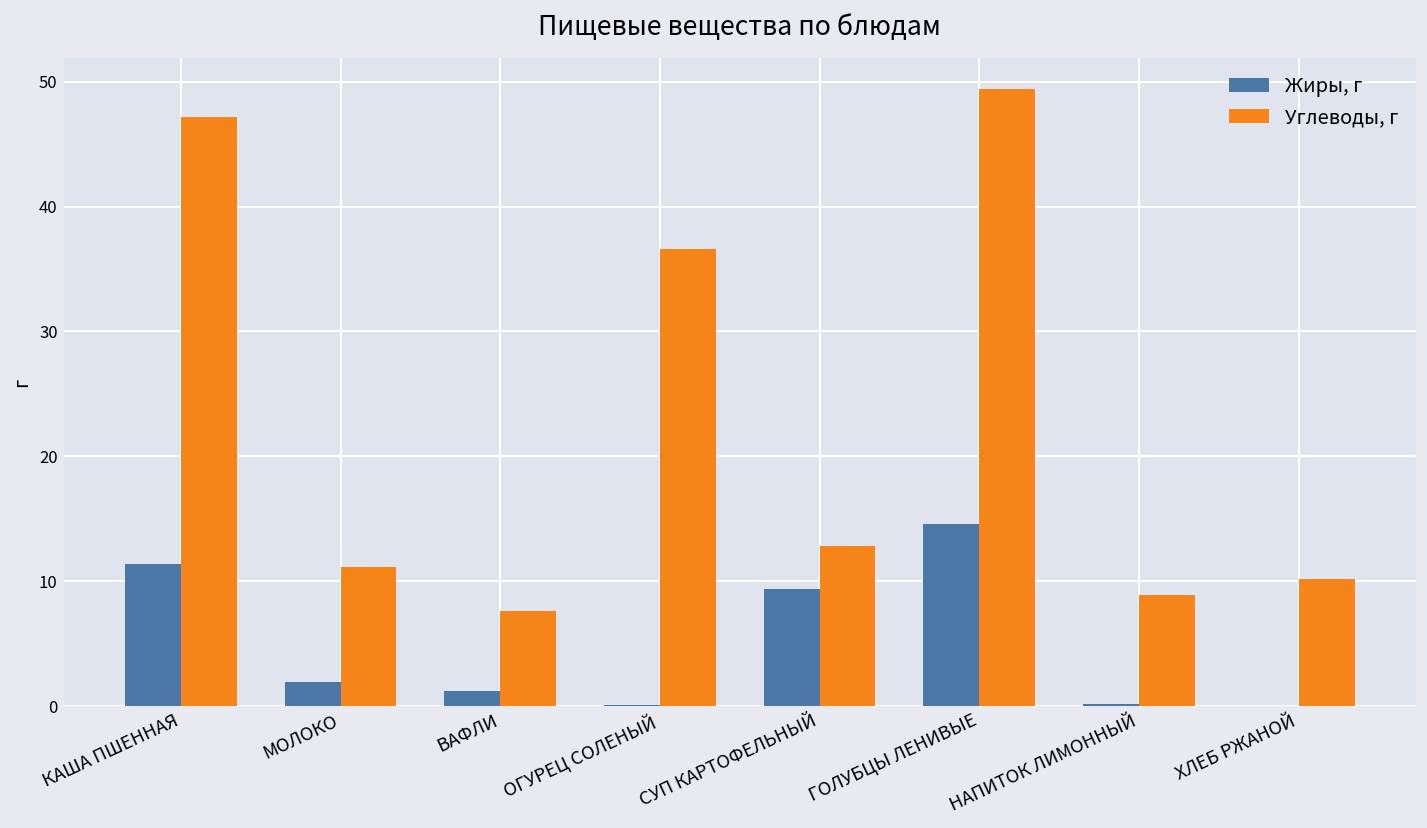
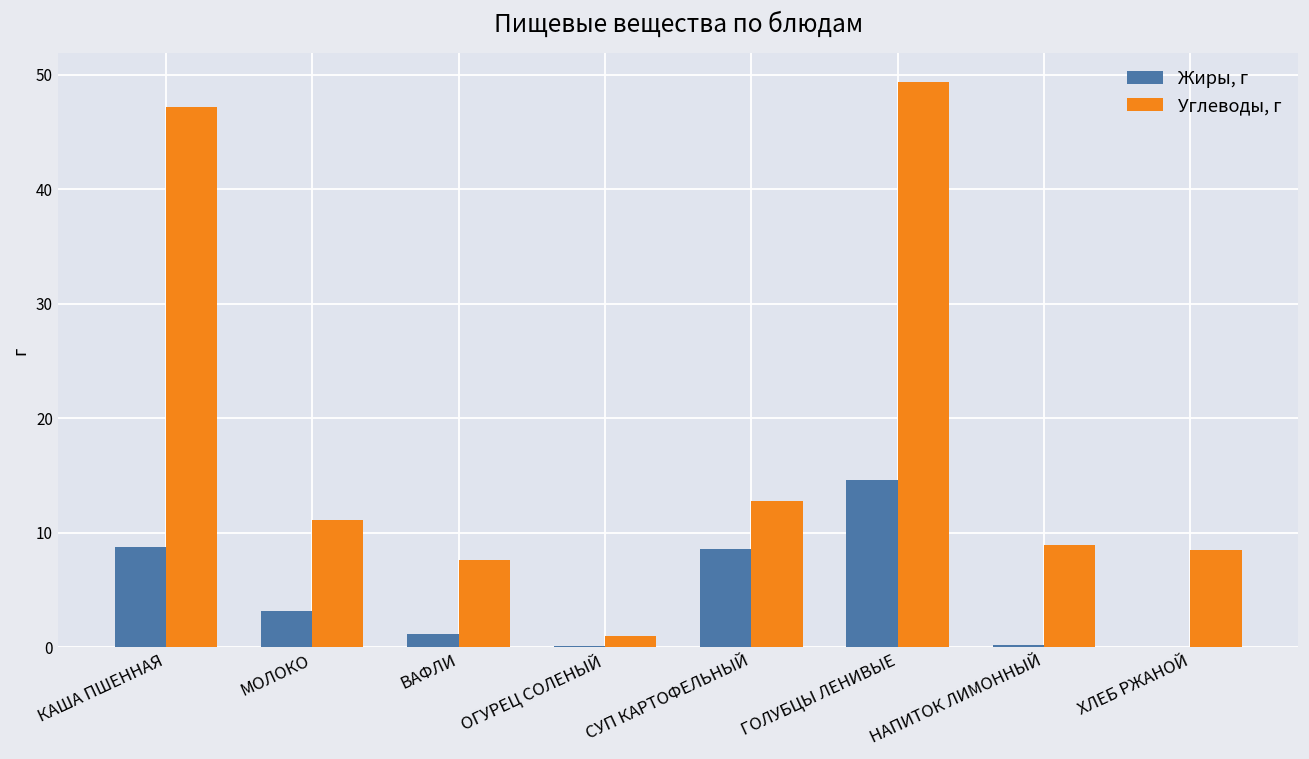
Жиры, г, КАША ПШЕННАЯ: 11.4 -> 8.8
Жиры, г, МОЛОКО: 1.9 -> 3.2
Углеводы, г, ОГУРЕЦ СОЛЕНЫЙ: 36.6 -> 1.0
Жиры, г, СУП КАРТОФЕЛЬНЫЙ: 9.4 -> 8.6
Углеводы, г, ХЛЕБ РЖАНОЙ: 10.2 -> 8.5
